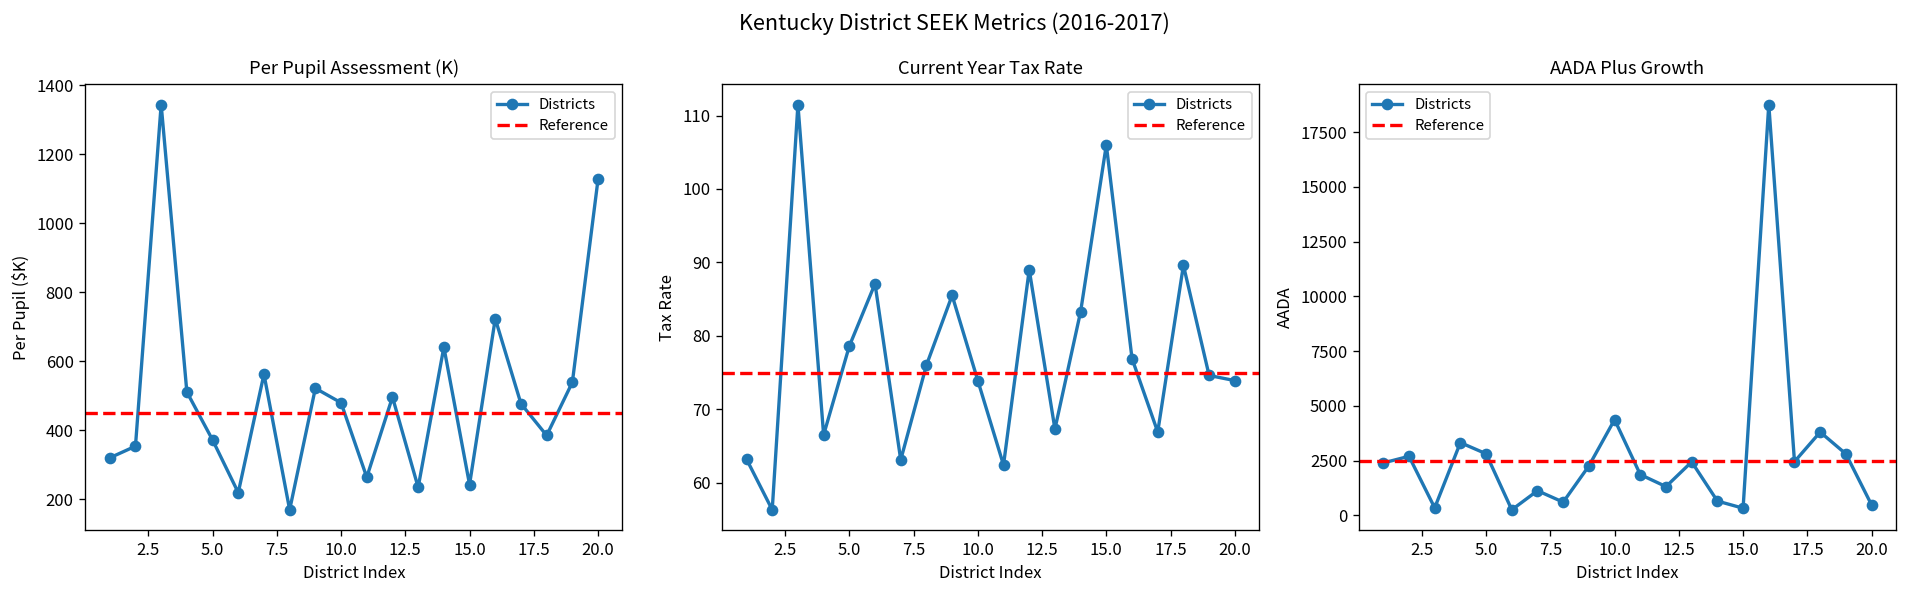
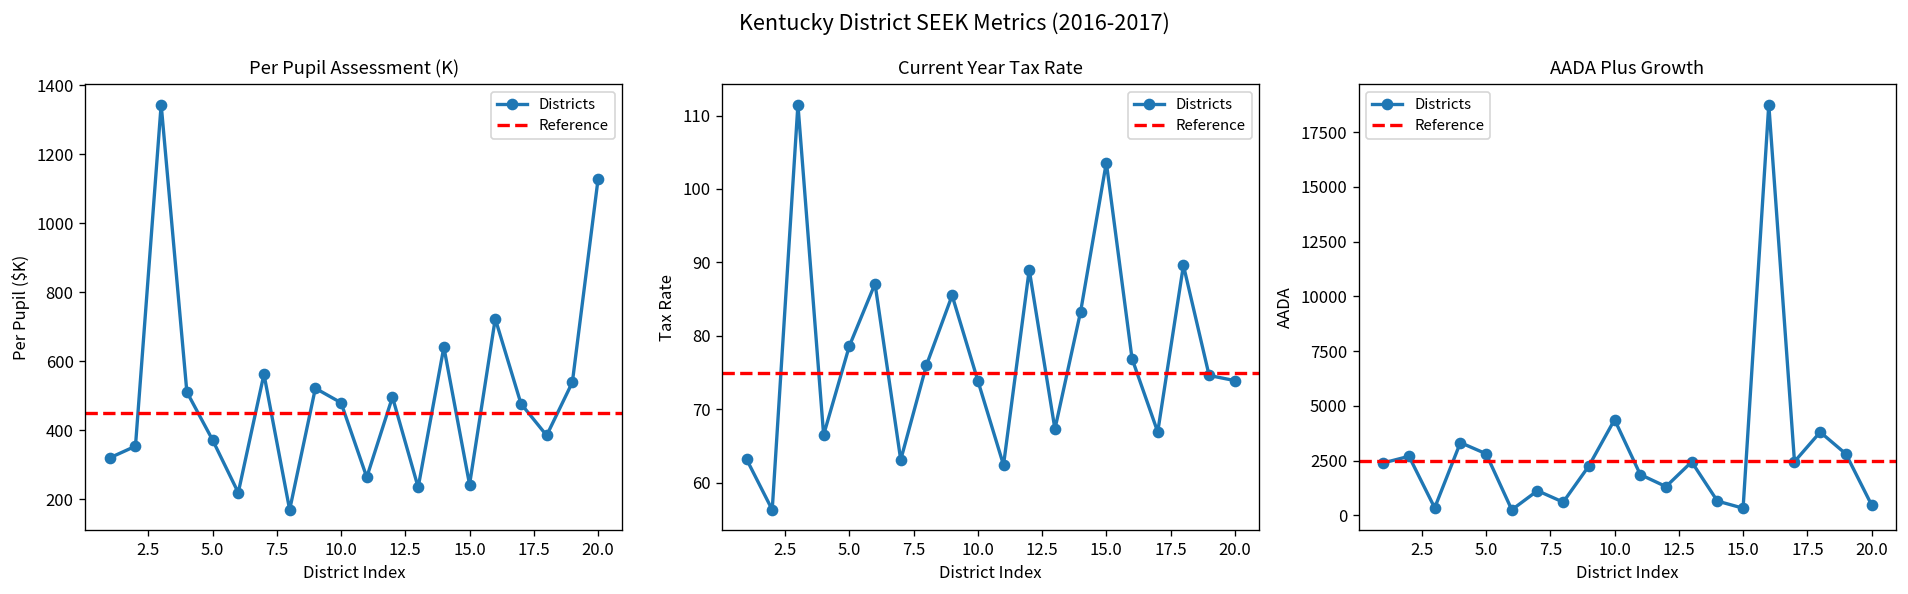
Current Year Tax Rate, 15.0: 106 -> 104
